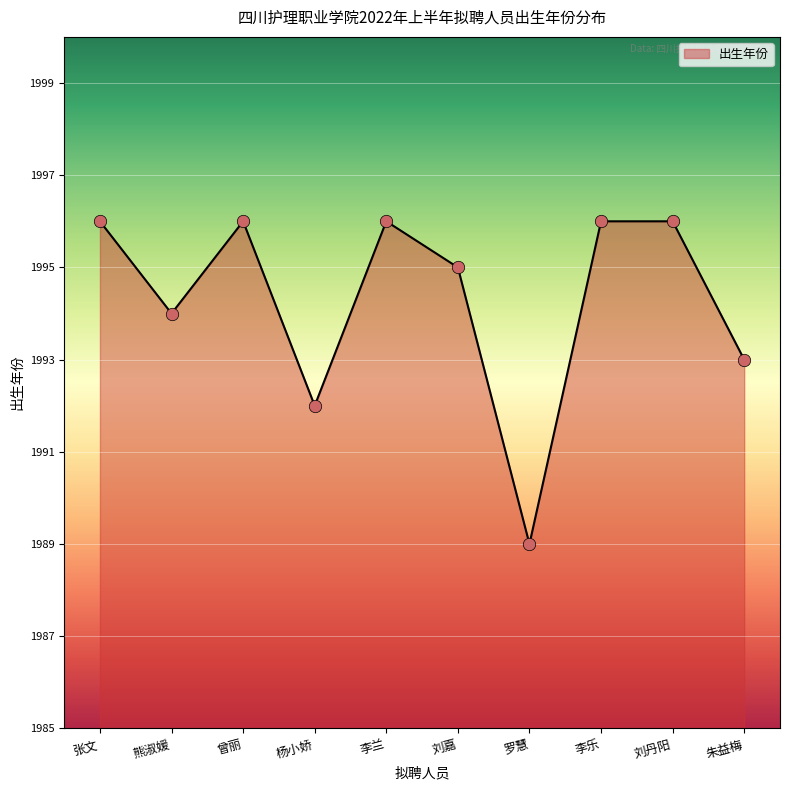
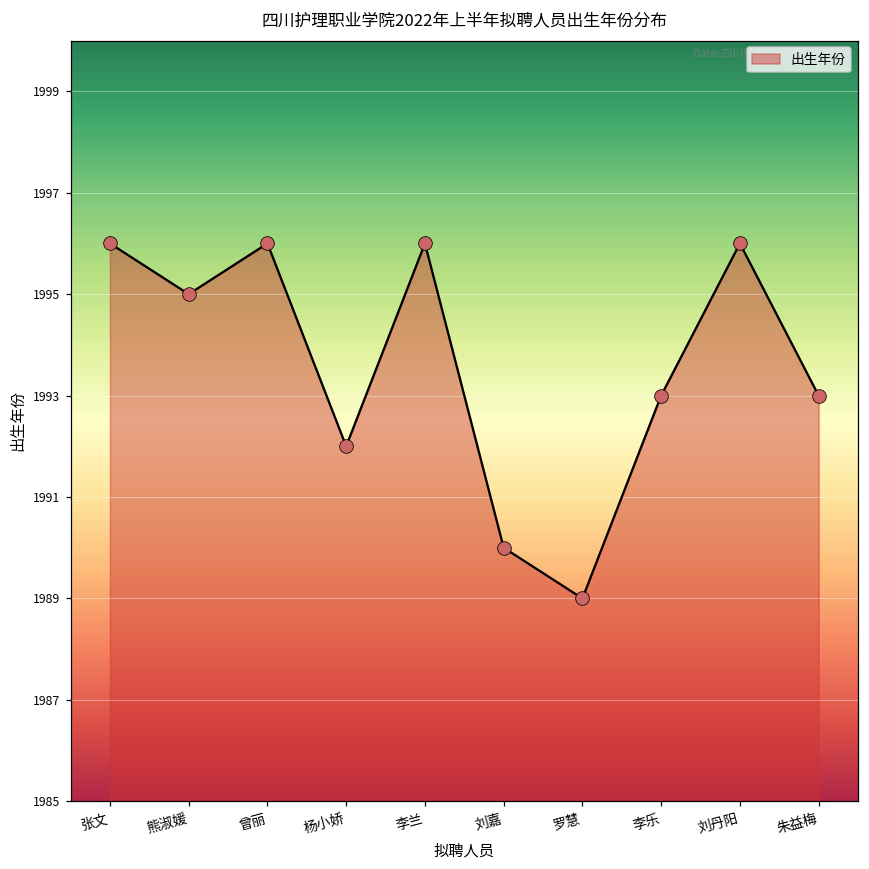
熊淑媛: 1994 -> 1995
刘嘉: 1995 -> 1990
李乐: 1996 -> 1993
